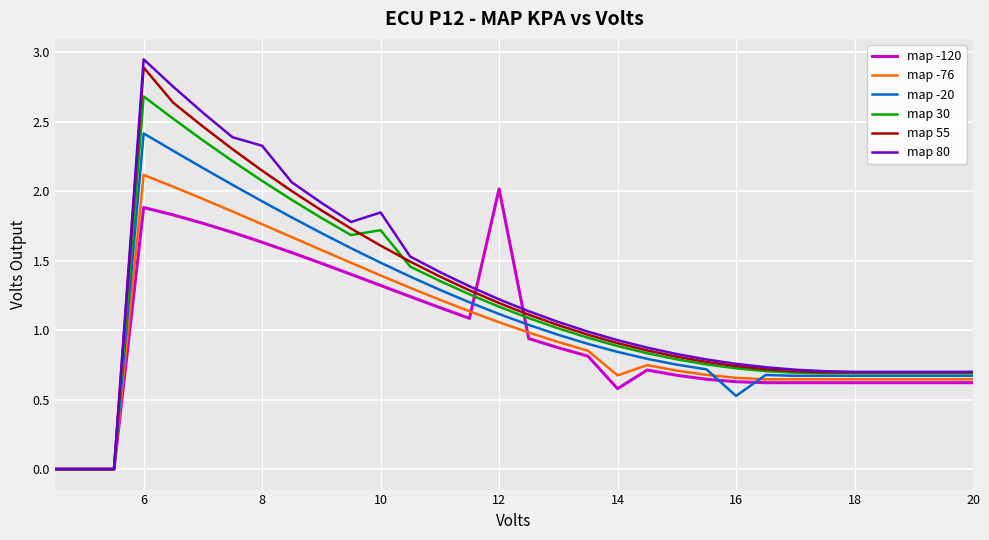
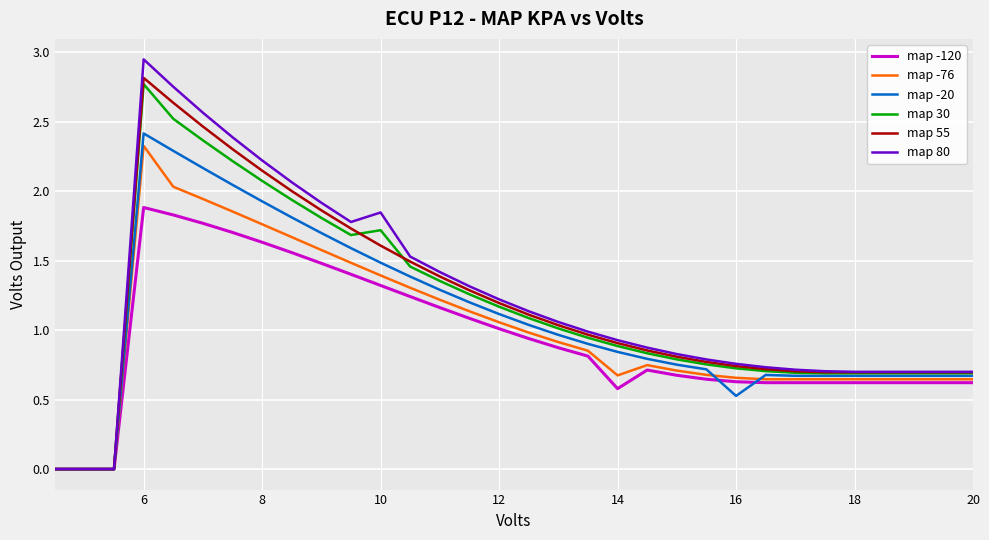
map -76, 6: 2.12 -> 2.33
map 30, 6: 2.68 -> 2.77
map 55, 6: 2.89 -> 2.82
map 80, 8: 2.33 -> 2.22
map -120, 12: 2.02 -> 1.01
